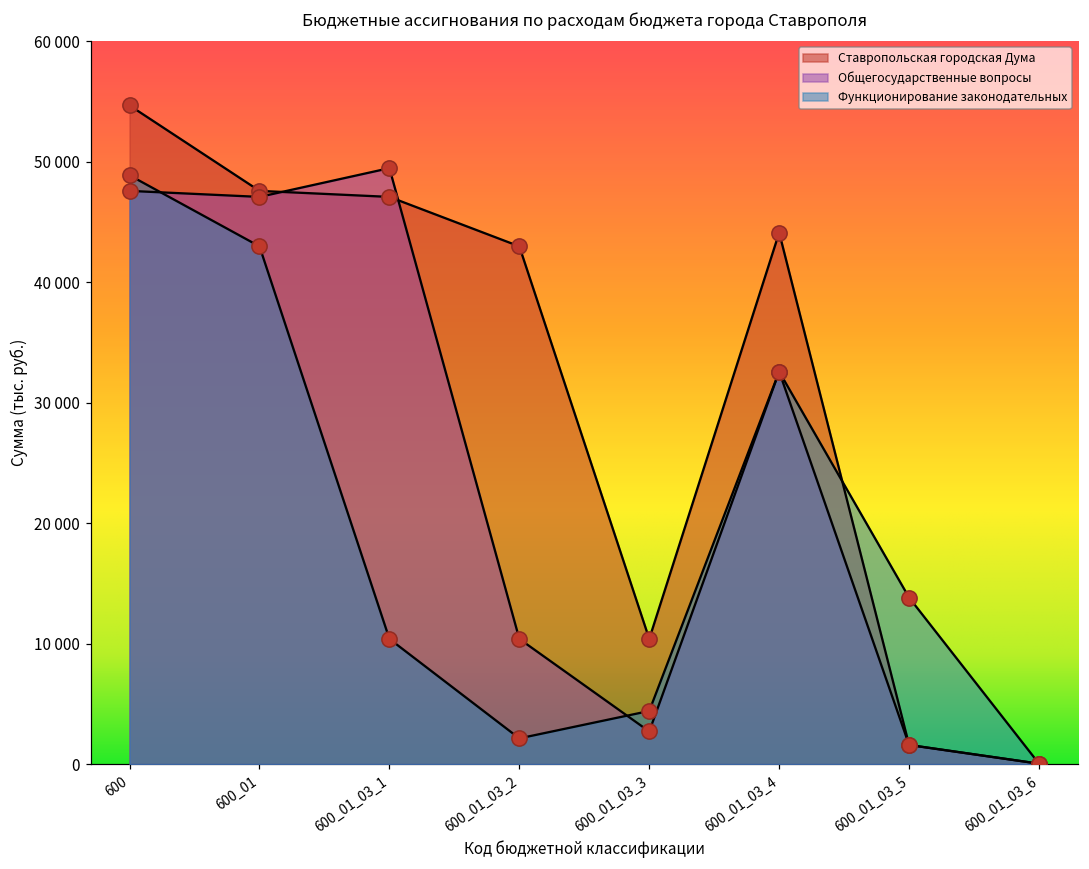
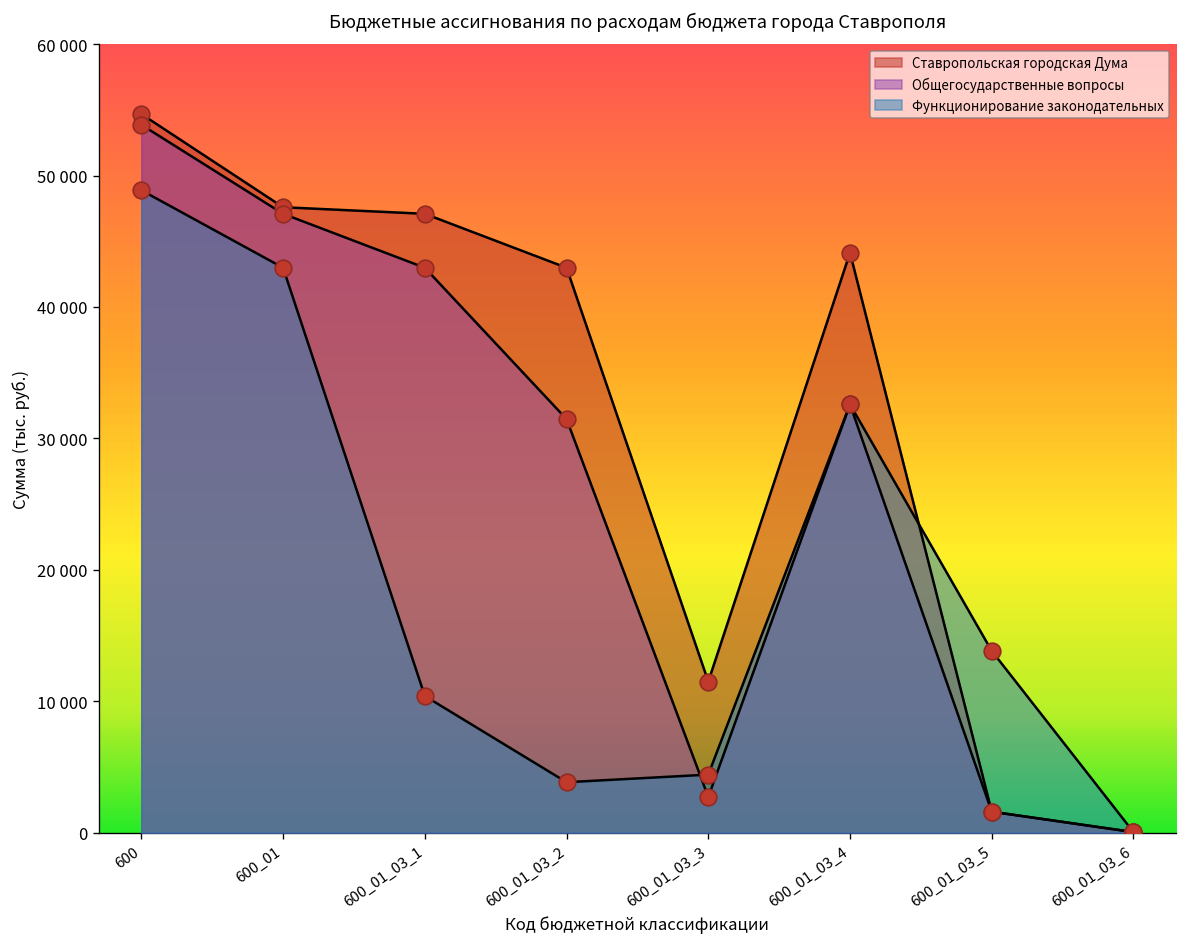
Общегосударственные вопросы, 600: 47600 -> 53900
Общегосударственные вопросы, 600_01_03_1: 49500 -> 43000
Общегосударственные вопросы, 600_01_03_2: 10400 -> 31500
Функционирование законодательных, 600_01_03_2: 2100 -> 3800
Ставропольская городская Дума, 600_01_03_3: 10400 -> 11500
